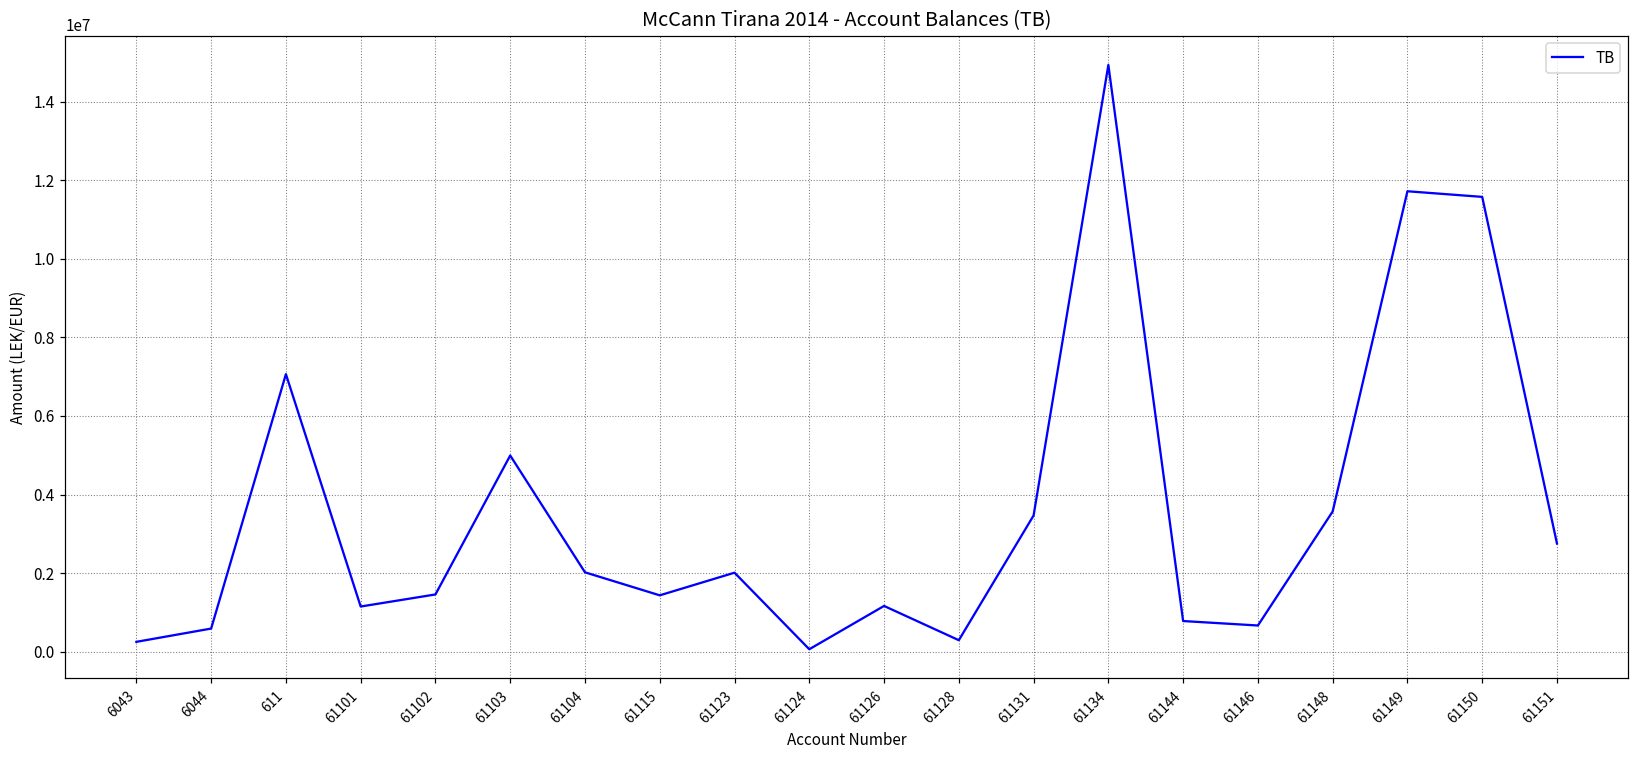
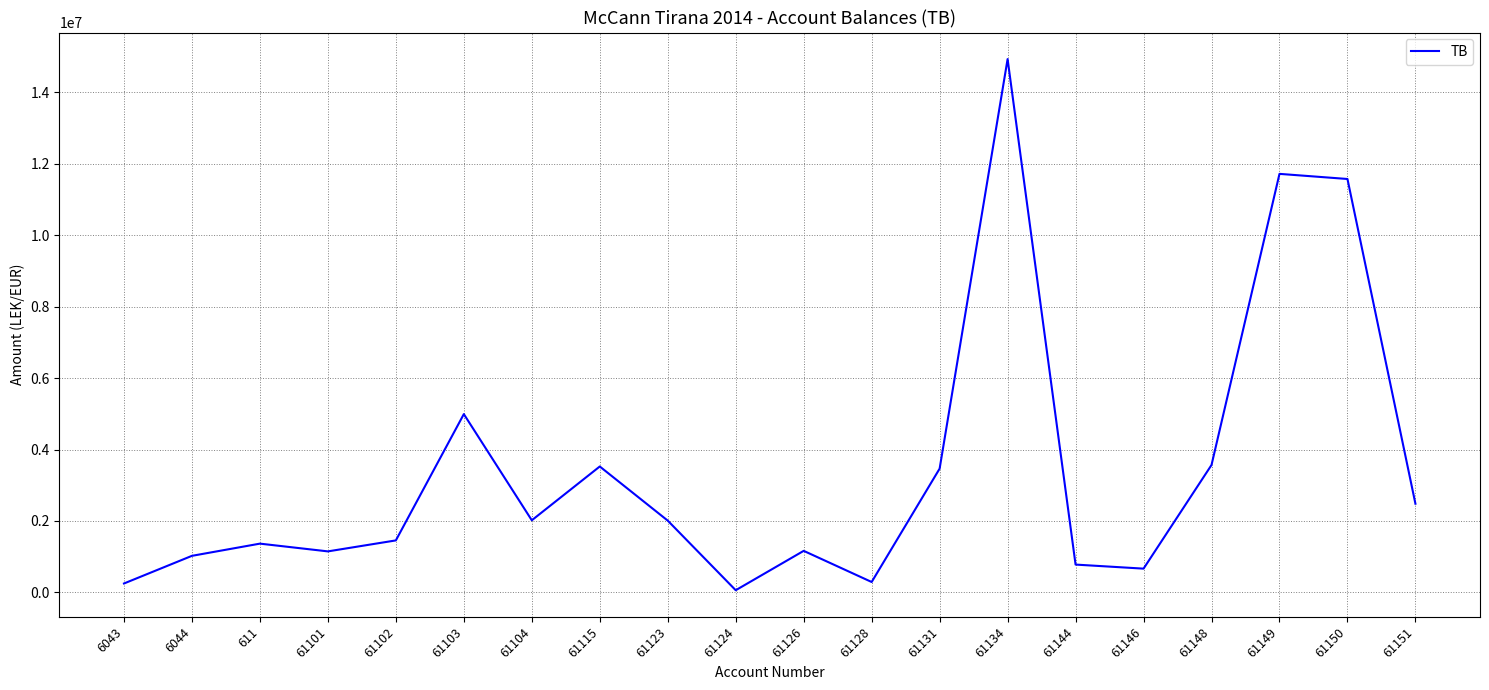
6044: 600000 -> 1000000
611: 7100000 -> 1400000
61115: 1400000 -> 3500000
61151: 2800000 -> 2500000
